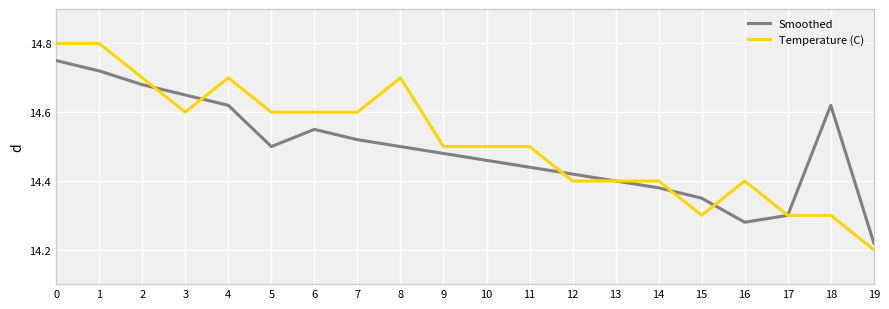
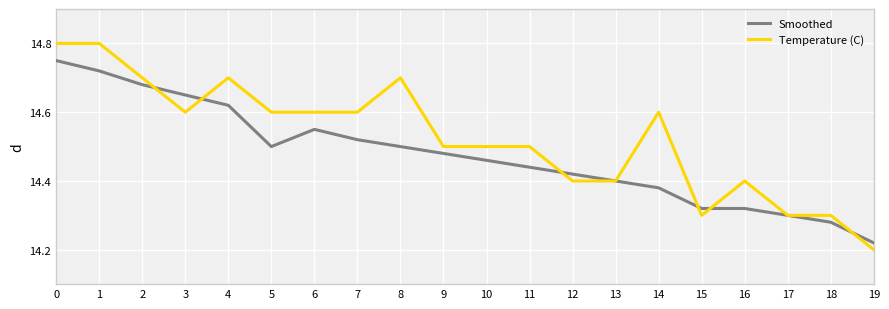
Temperature (C), 14: 14.4 -> 14.6
Smoothed, 15: 14.35 -> 14.32
Smoothed, 16: 14.28 -> 14.32
Smoothed, 18: 14.62 -> 14.28
